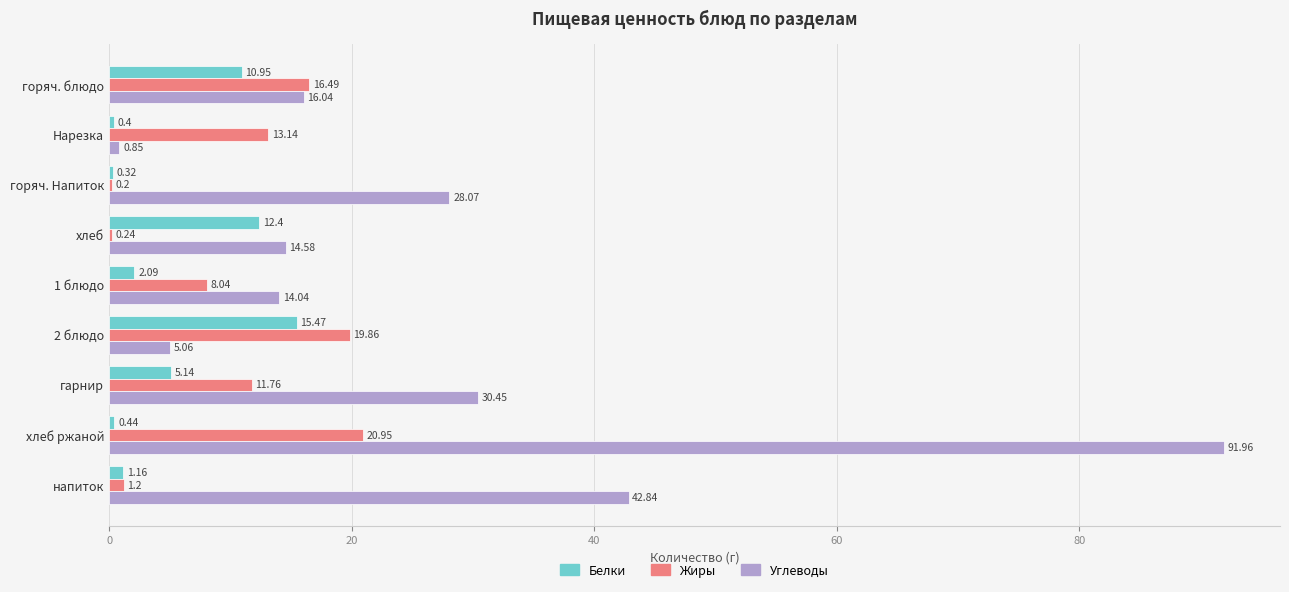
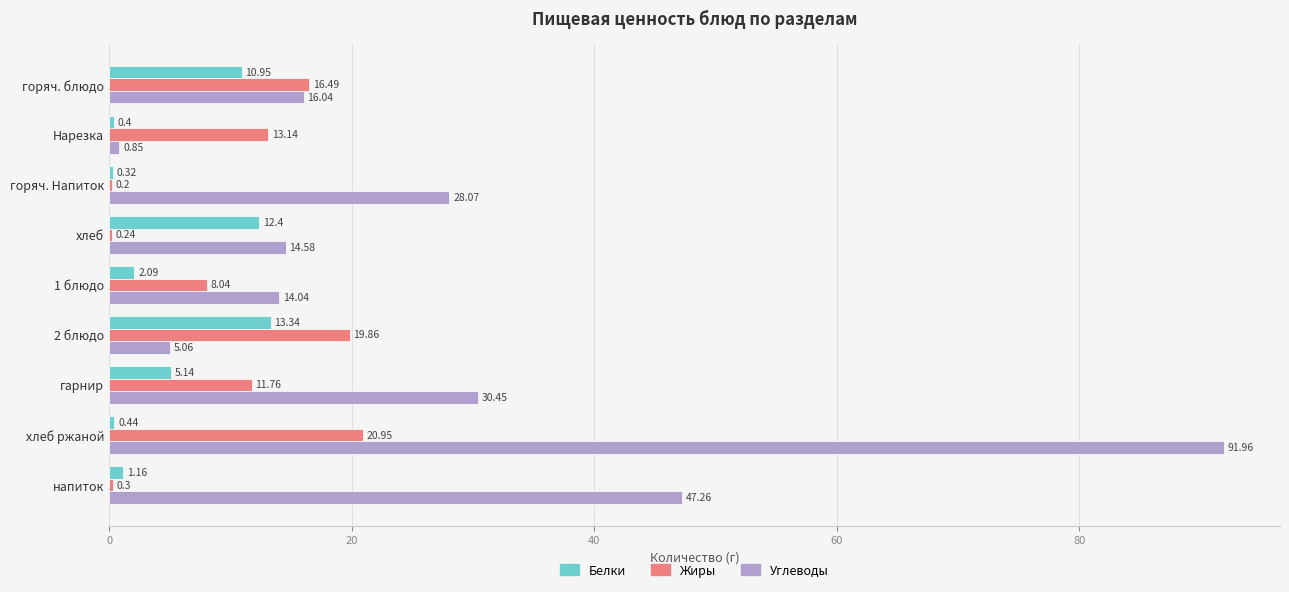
Белки, 2 блюдо: 15.47 -> 13.34
Жиры, напиток: 1.2 -> 0.3
Углеводы, напиток: 42.84 -> 47.26
